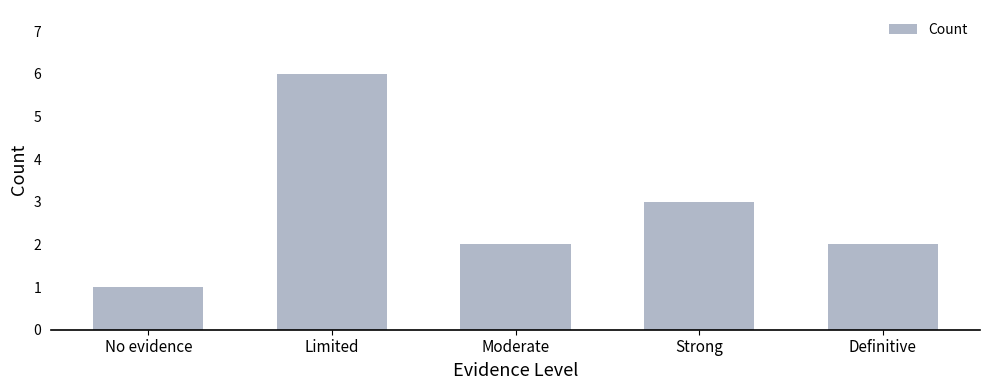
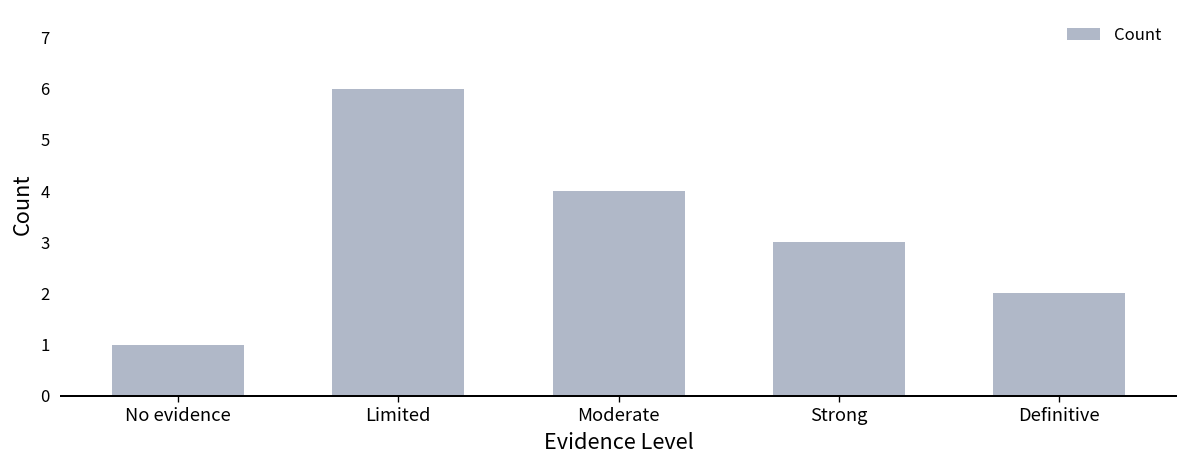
Moderate: 2 -> 4
